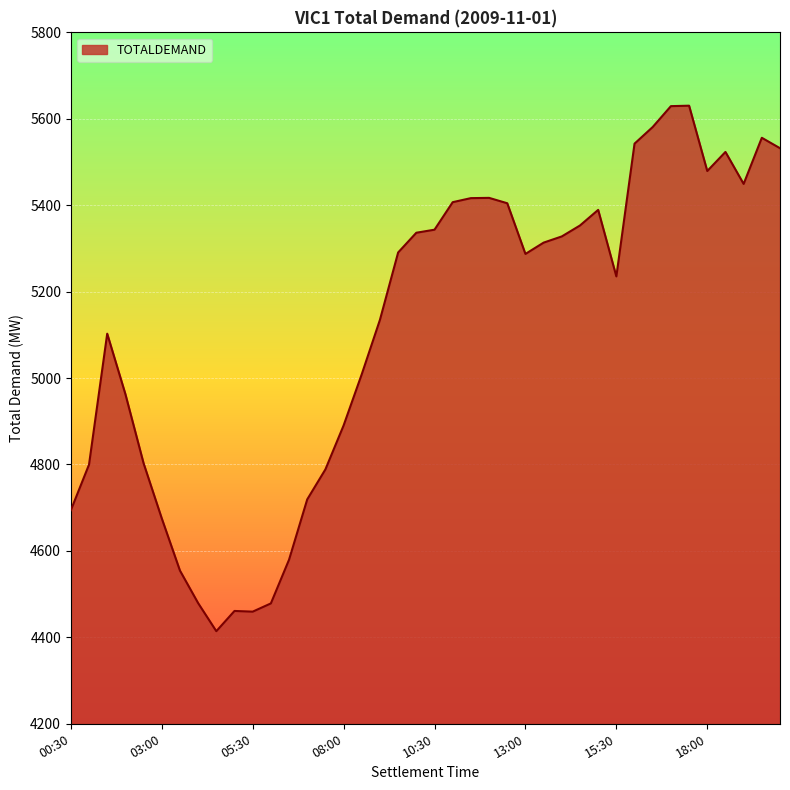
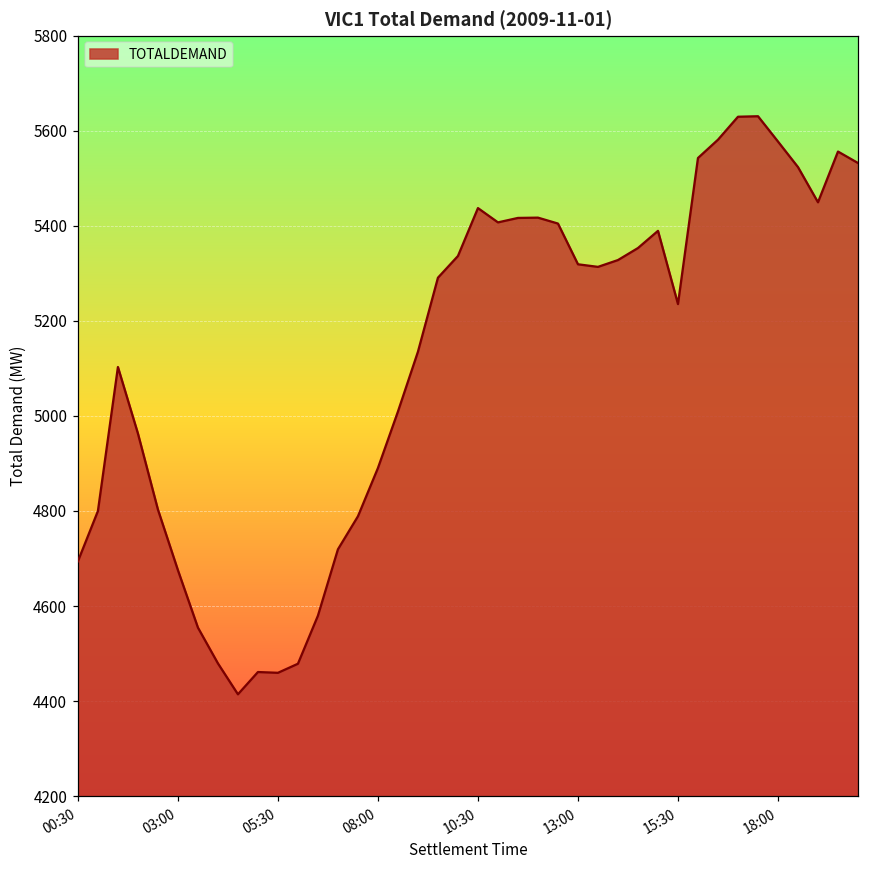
10:30: 5340 -> 5440
13:00: 5290 -> 5320
18:00: 5480 -> 5580
